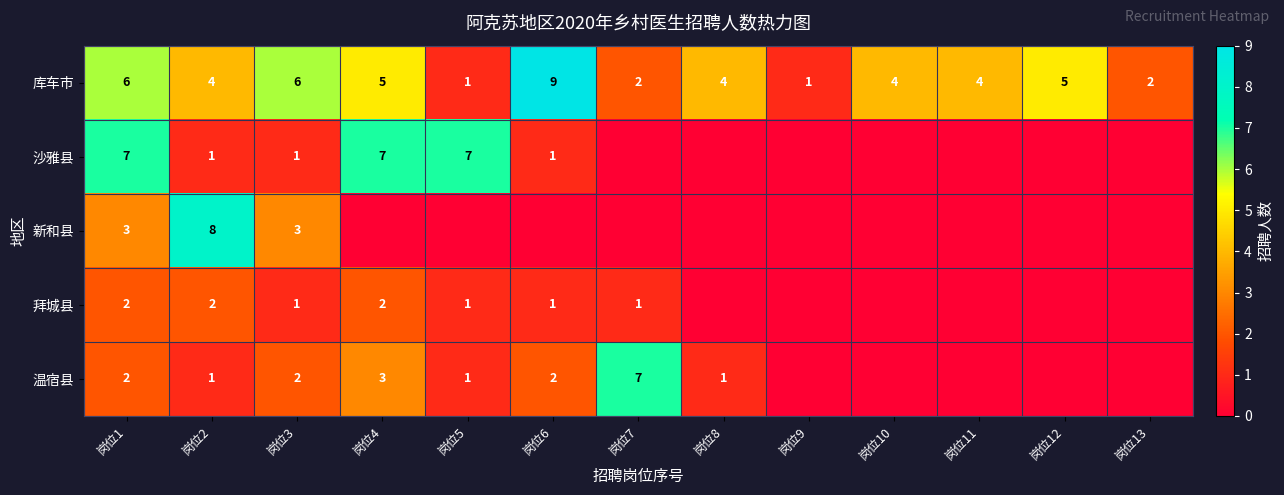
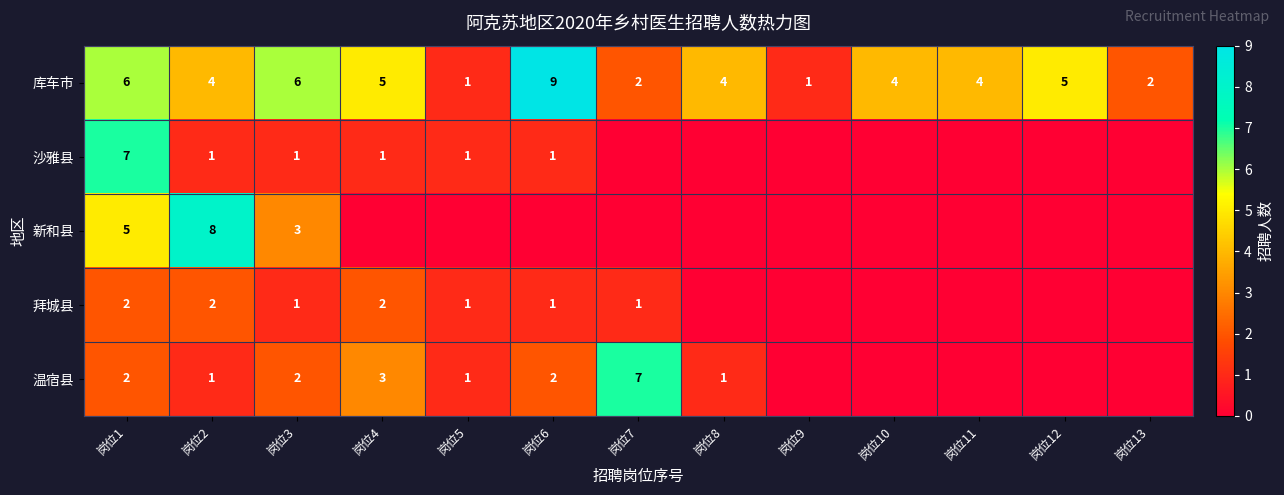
沙雅县, 岗位4: 7 -> 1
沙雅县, 岗位5: 7 -> 1
新和县, 岗位1: 3 -> 5
